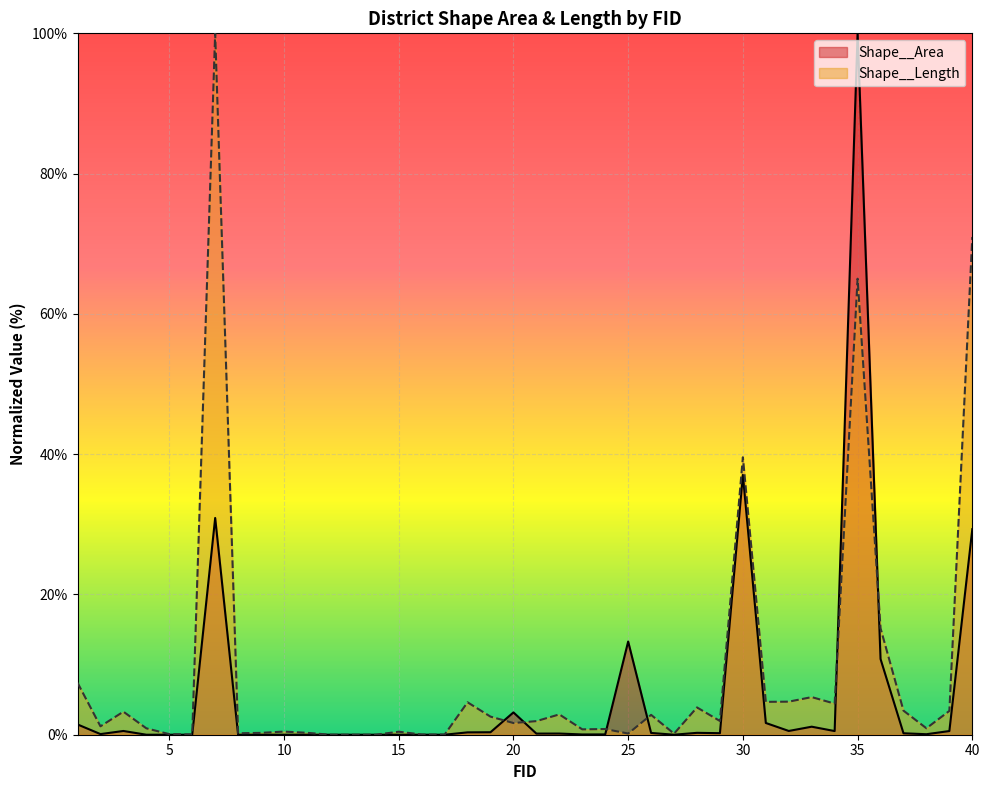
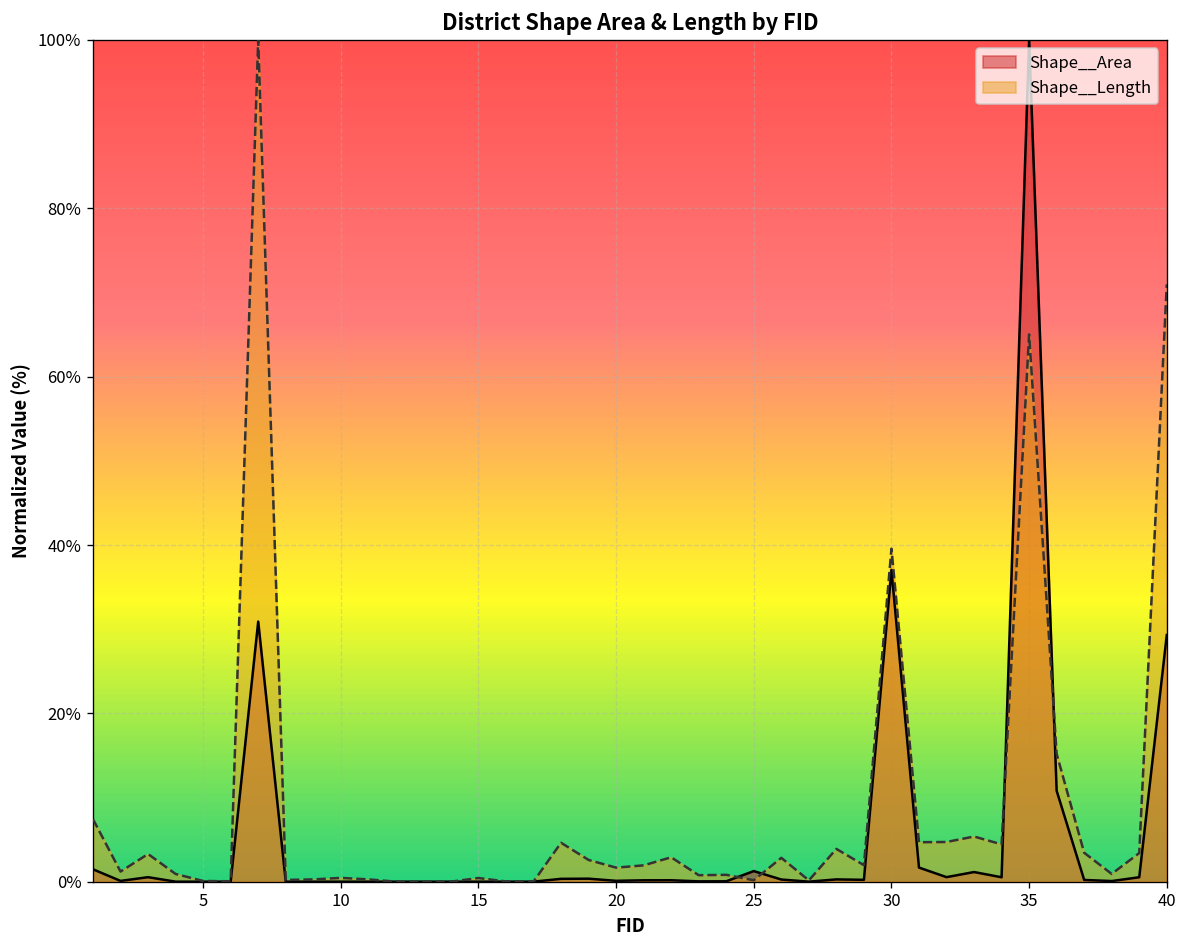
Shape__Area, 20: 3% -> 0%
Shape__Area, 25: 13% -> 1%
